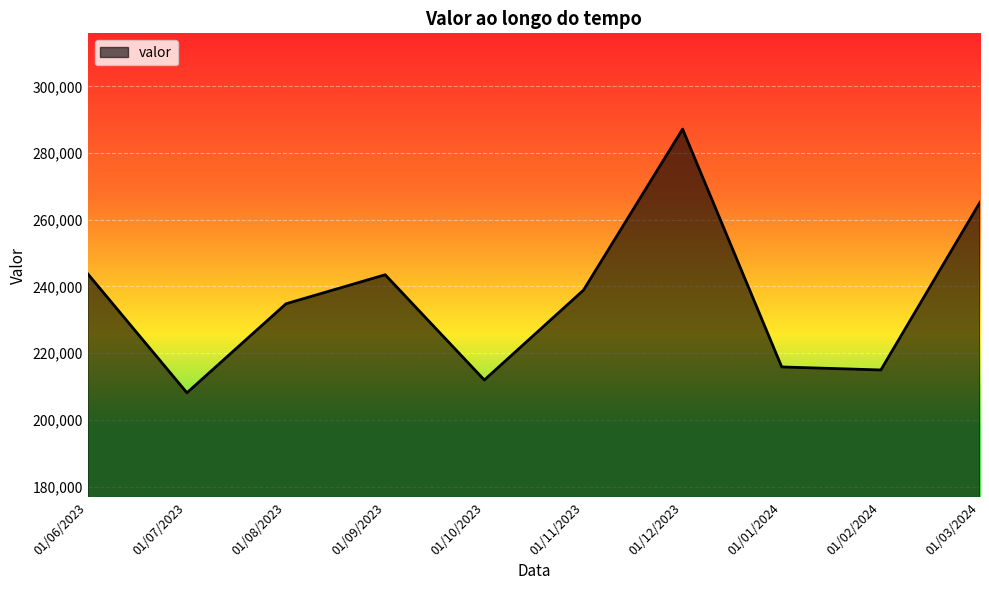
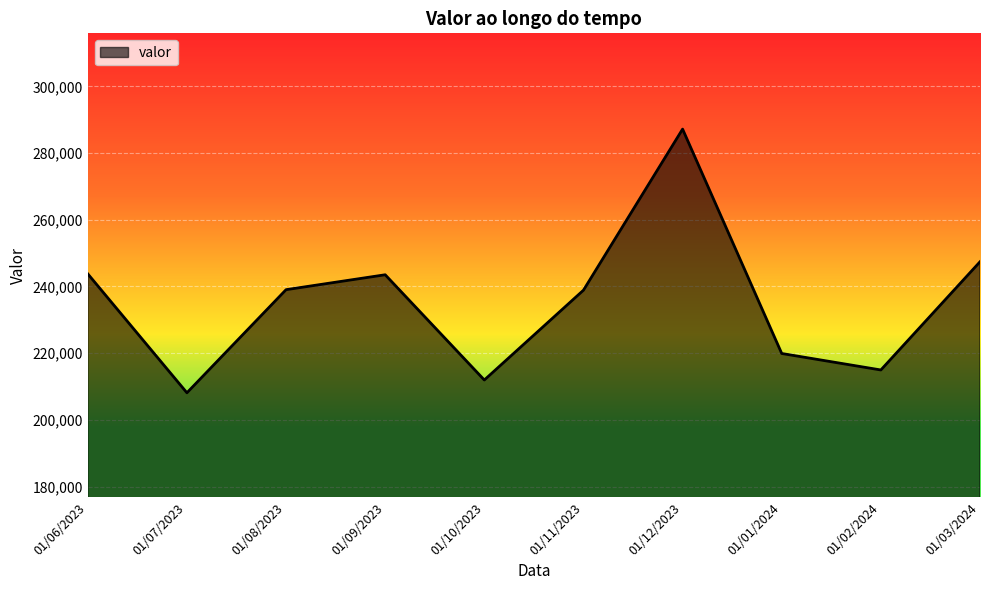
01/08/2023: 235,000 -> 239,000
01/01/2024: 216,000 -> 220,000
01/03/2024: 265,000 -> 247,000
